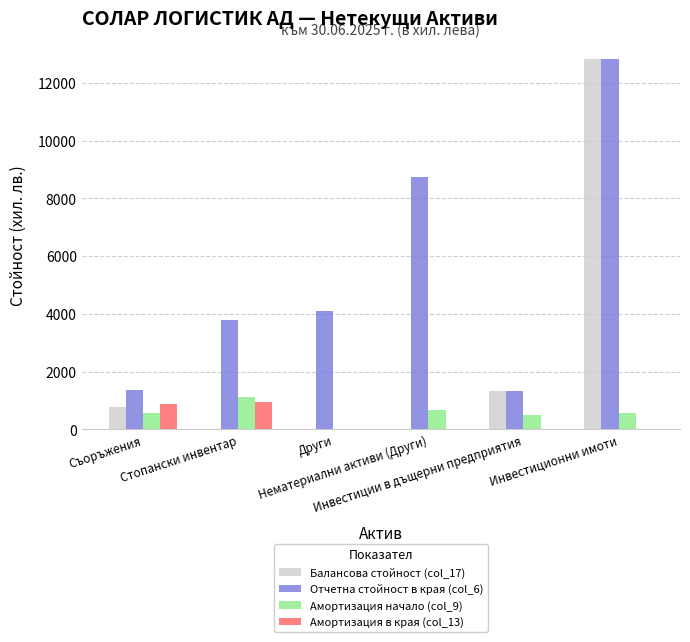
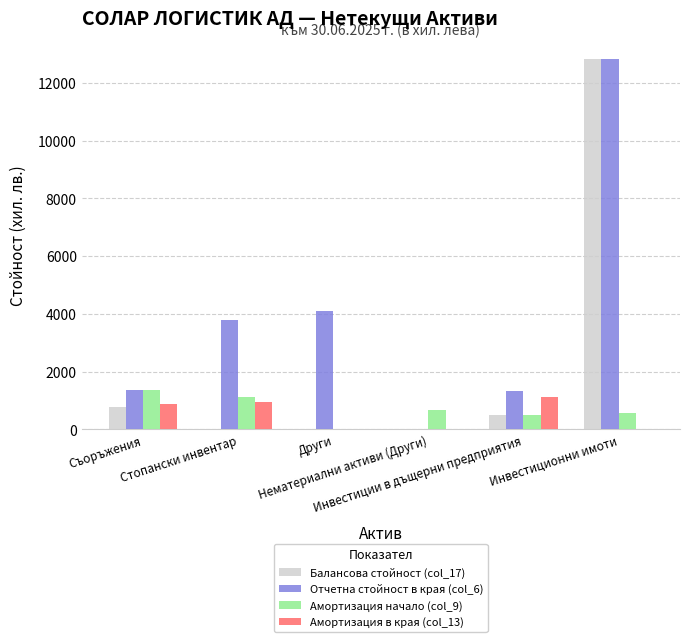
Амортизация начало (col_9), Съоръжения: 600 -> 1400
Отчетна стойност в края (col_6), Нематериални активи (Други): 8700 -> 0
Балансова стойност (col_17), Инвестиции в дъщерни предприятия: 1300 -> 500
Амортизация в края (col_13), Инвестиции в дъщерни предприятия: 0 -> 1100
